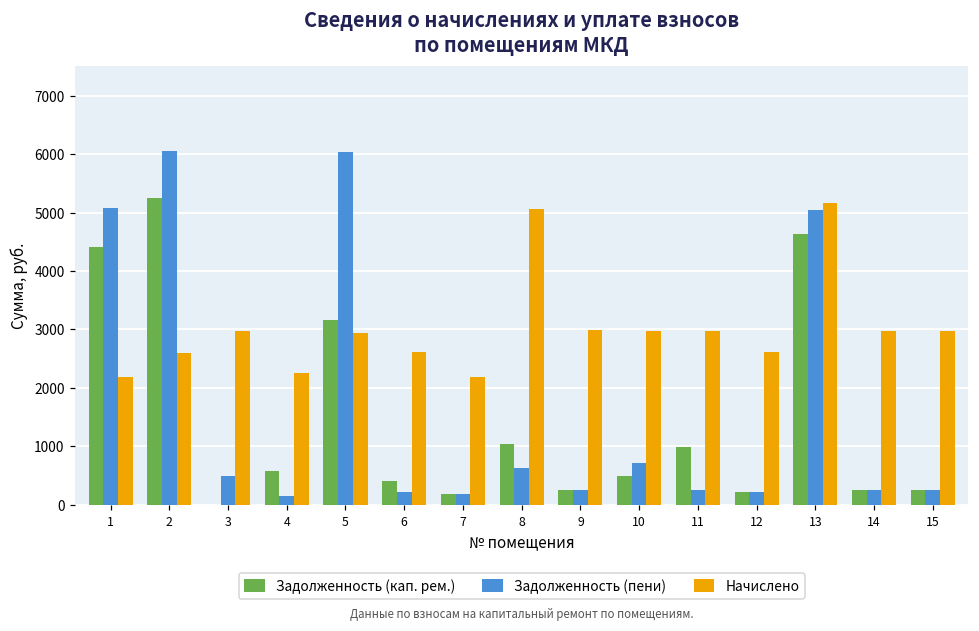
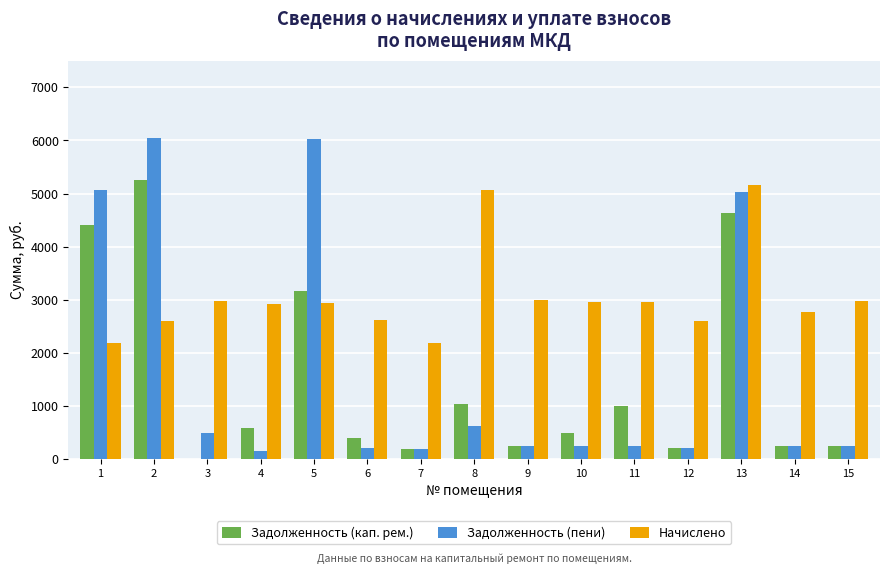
Начислено, 4: 2300 -> 2900
Задолженность (пени), 10: 700 -> 200
Начислено, 14: 3000 -> 2800
